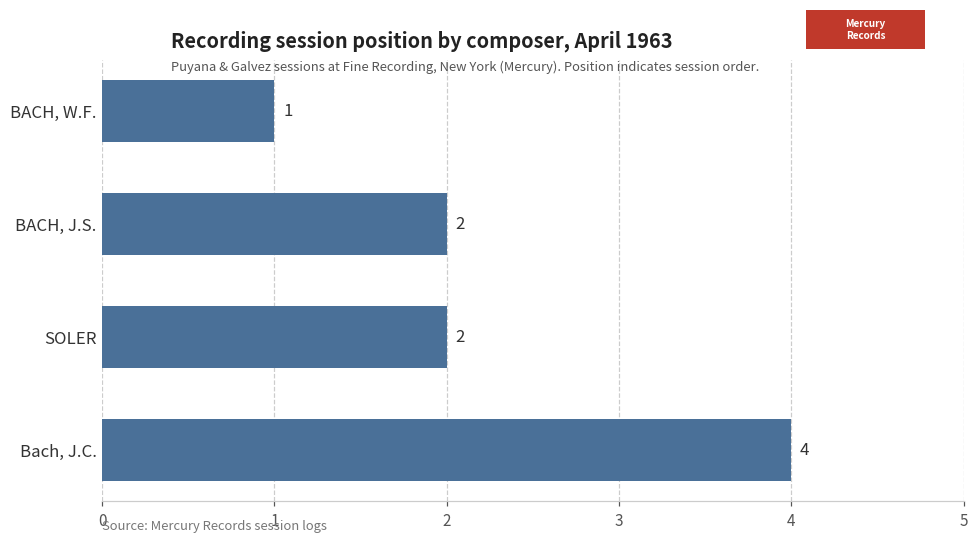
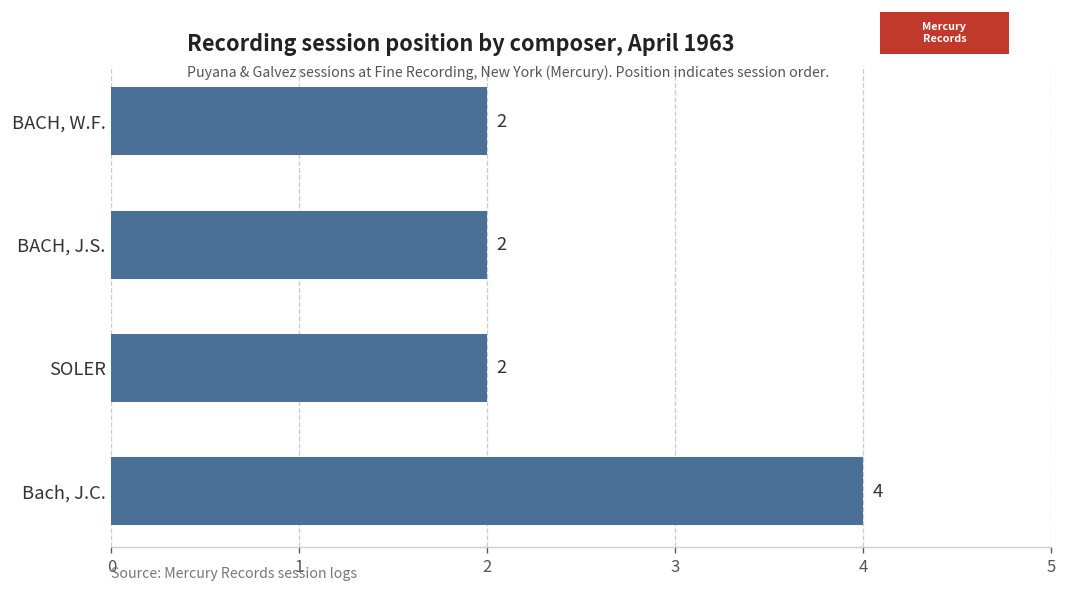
BACH, W.F.: 1 -> 2
